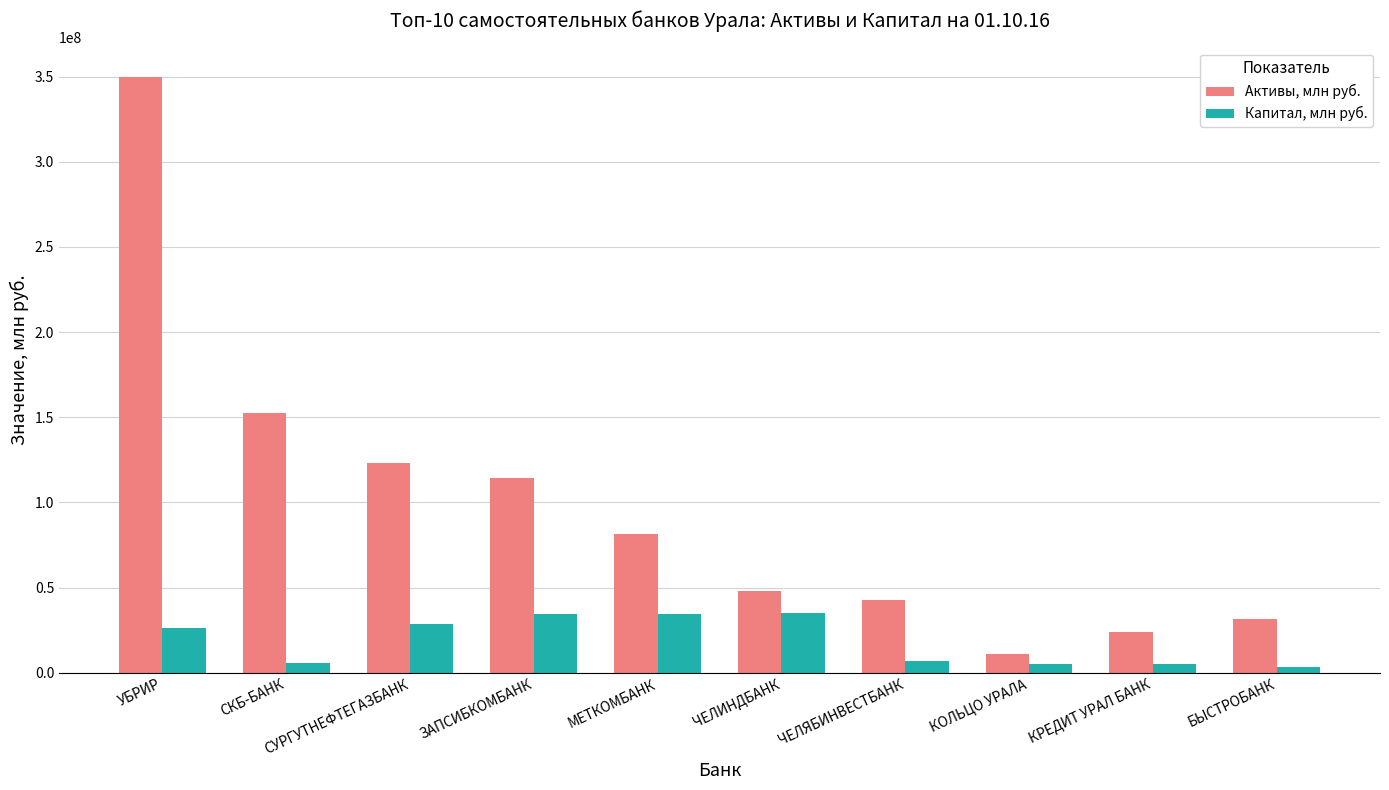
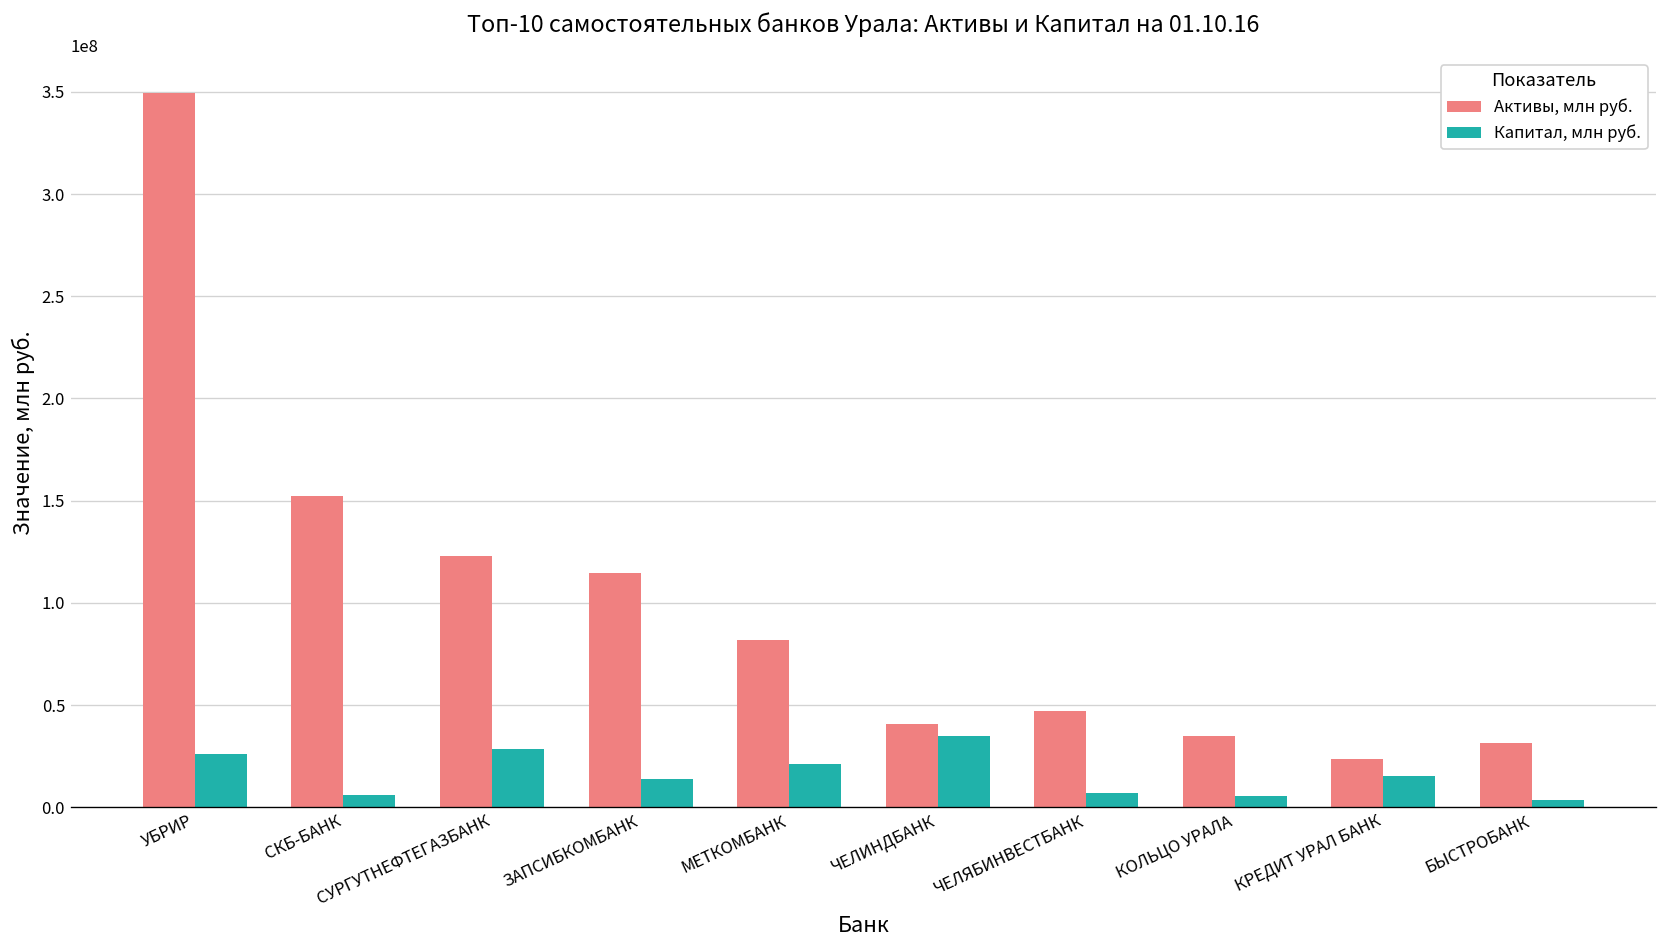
Капитал, млн руб., ЗАПСИБКОМБАНК: 34000000 -> 14000000
Капитал, млн руб., МЕТКОМБАНК: 35000000 -> 21000000
Активы, млн руб., ЧЕЛИНДБАНК: 48000000 -> 40000000
Активы, млн руб., ЧЕЛЯБИНВЕСТБАНК: 42000000 -> 47000000
Активы, млн руб., КОЛЬЦО УРАЛА: 11000000 -> 35000000
Капитал, млн руб., КРЕДИТ УРАЛ БАНК: 5000000 -> 15000000
